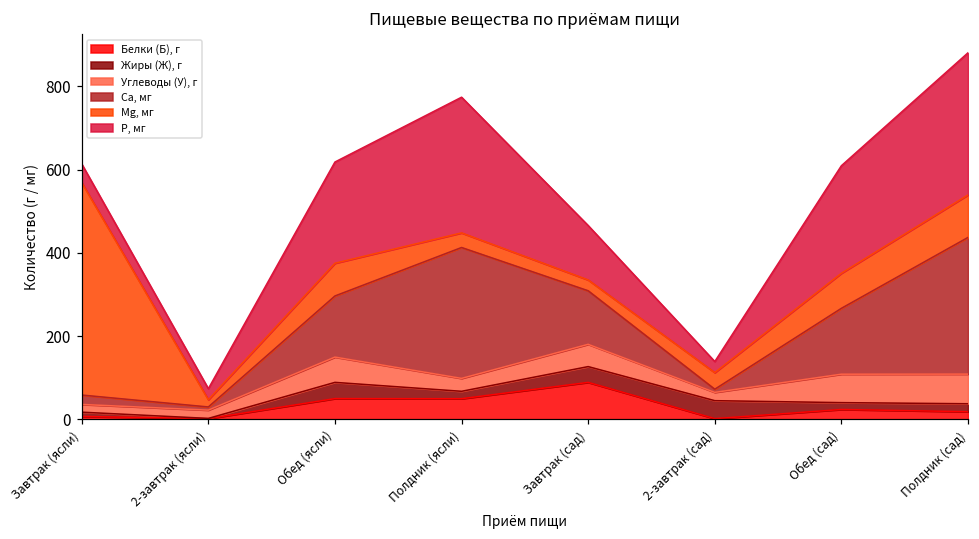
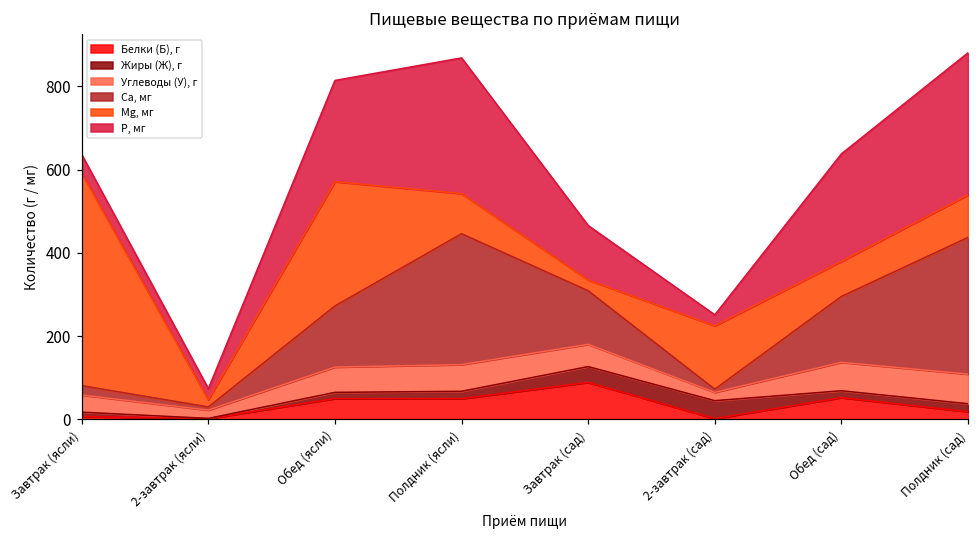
Углеводы (У), г, Завтрак (ясли): 20 -> 40
Жиры (Ж), г, Обед (ясли): 40 -> 20
Mg, мг, Обед (ясли): 80 -> 300
Углеводы (У), г, Полдник (ясли): 30 -> 60
Mg, мг, Полдник (ясли): 40 -> 100
Mg, мг, 2-завтрак (сад): 40 -> 150
Белки (Б), г, Обед (сад): 20 -> 50
